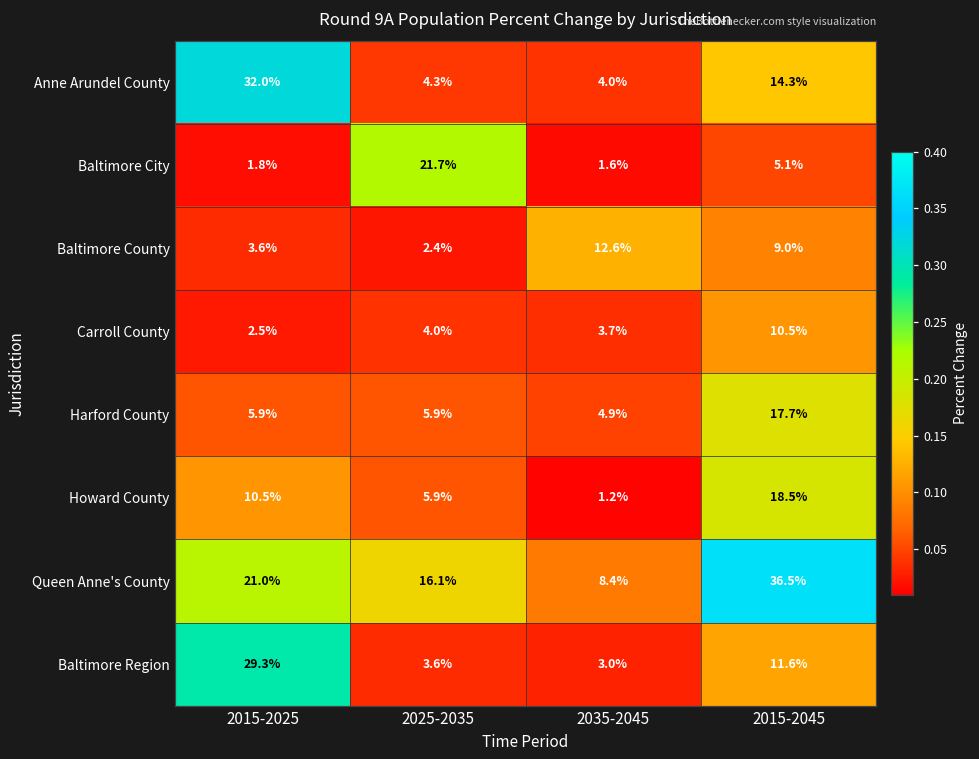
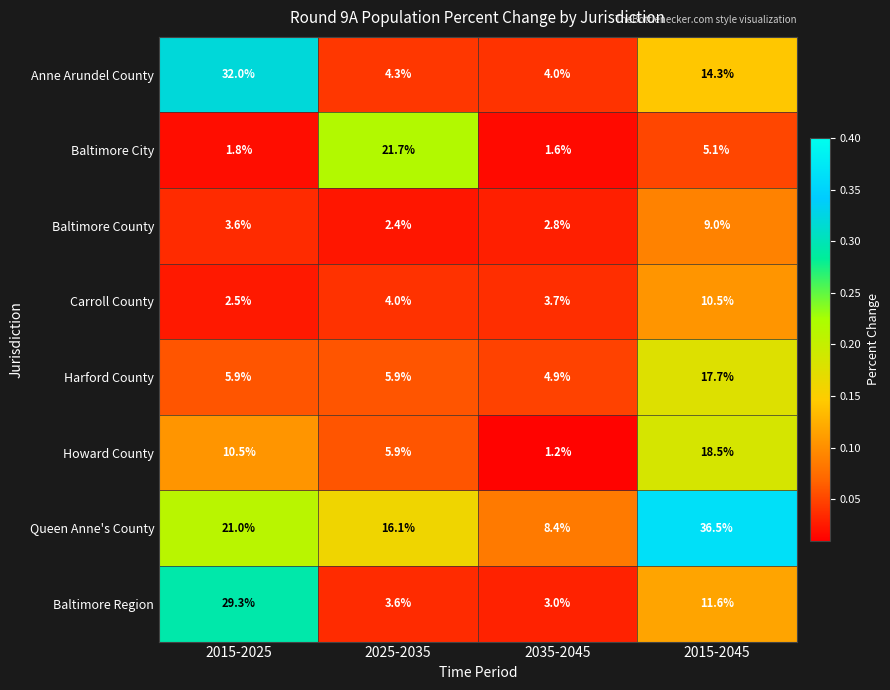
Baltimore County, 2035-2045: 12.6% -> 2.8%
